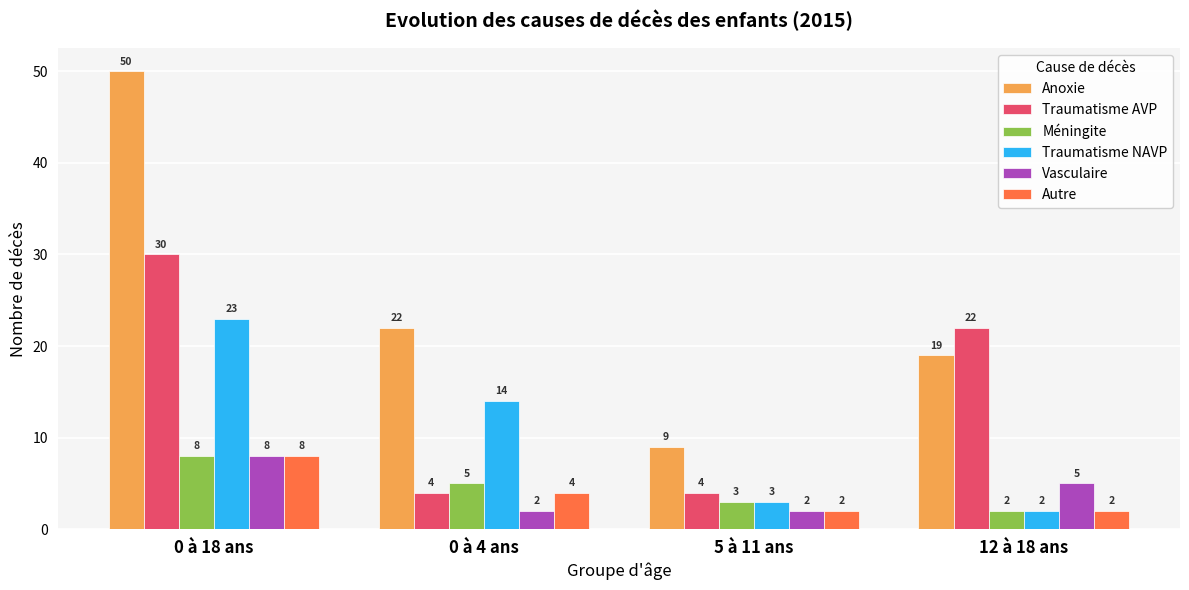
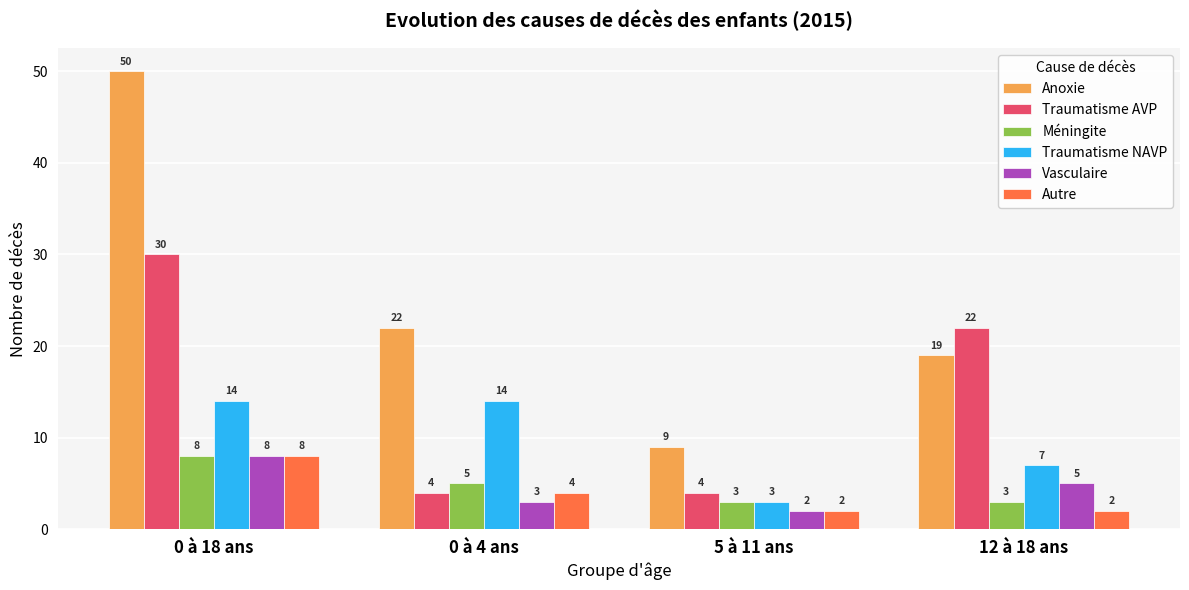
Traumatisme NAVP, 0 à 18 ans: 23 -> 14
Vasculaire, 0 à 4 ans: 2 -> 3
Méningite, 12 à 18 ans: 2 -> 3
Traumatisme NAVP, 12 à 18 ans: 2 -> 7
